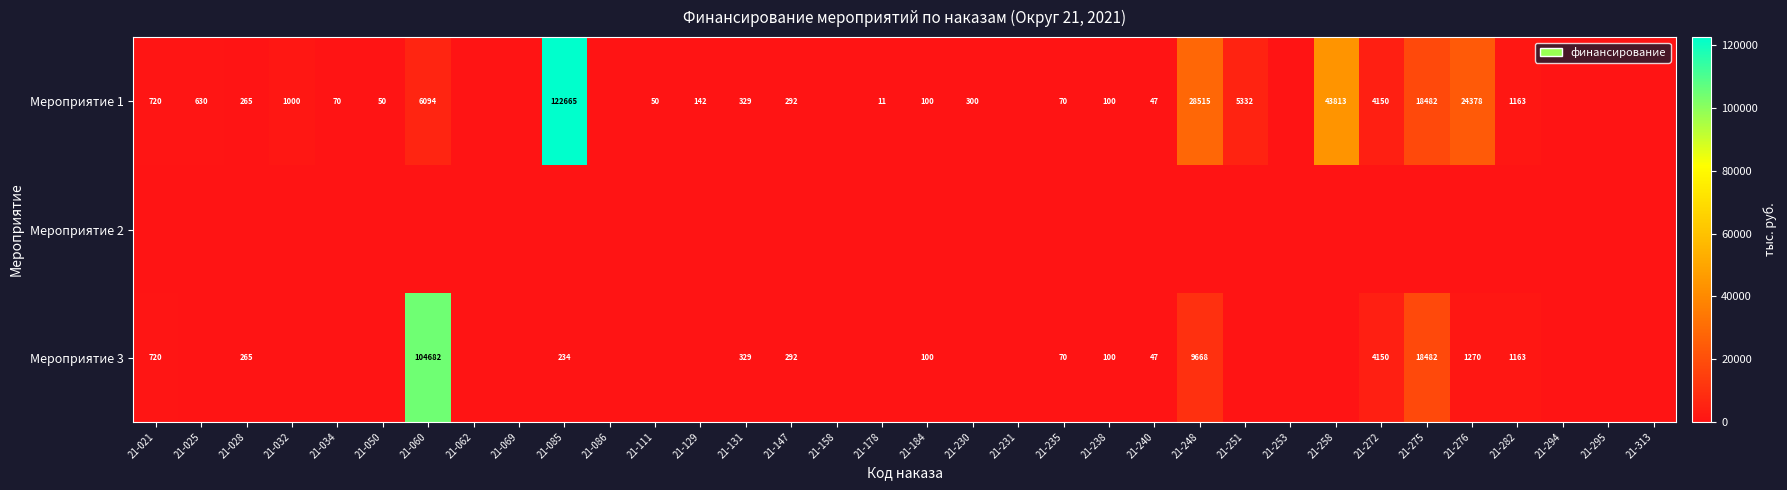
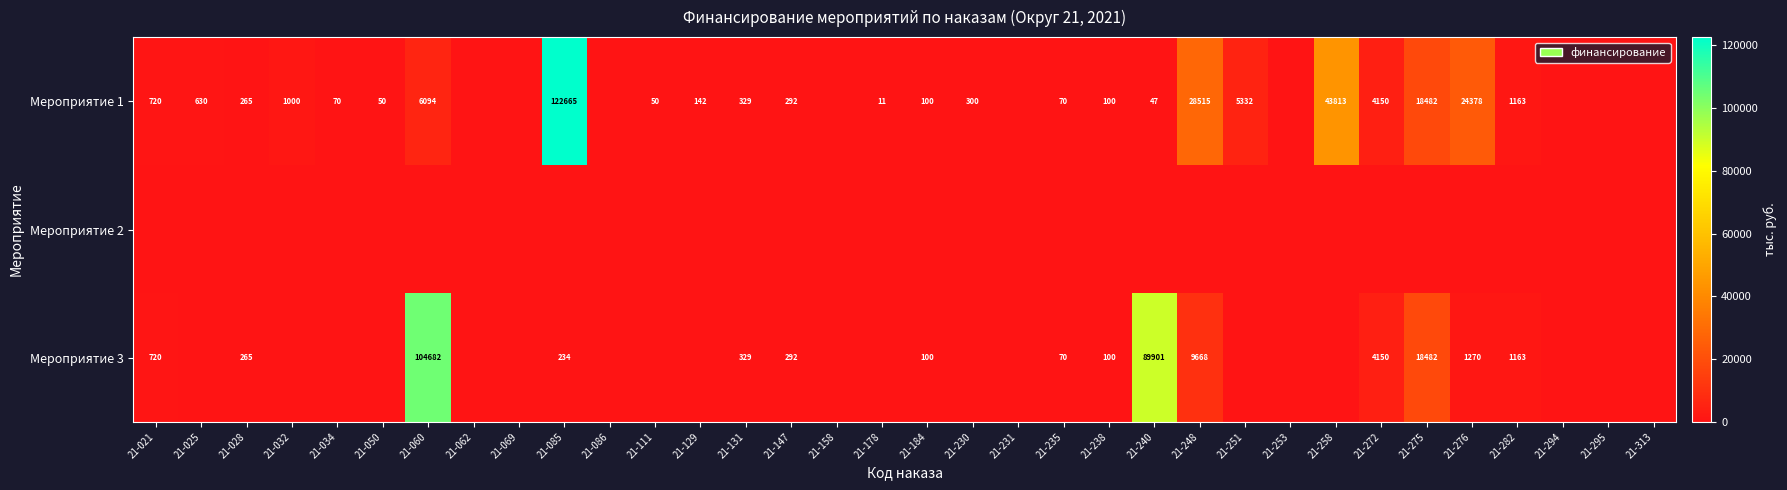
Мероприятие 3, 21-240: 47 -> 89901
